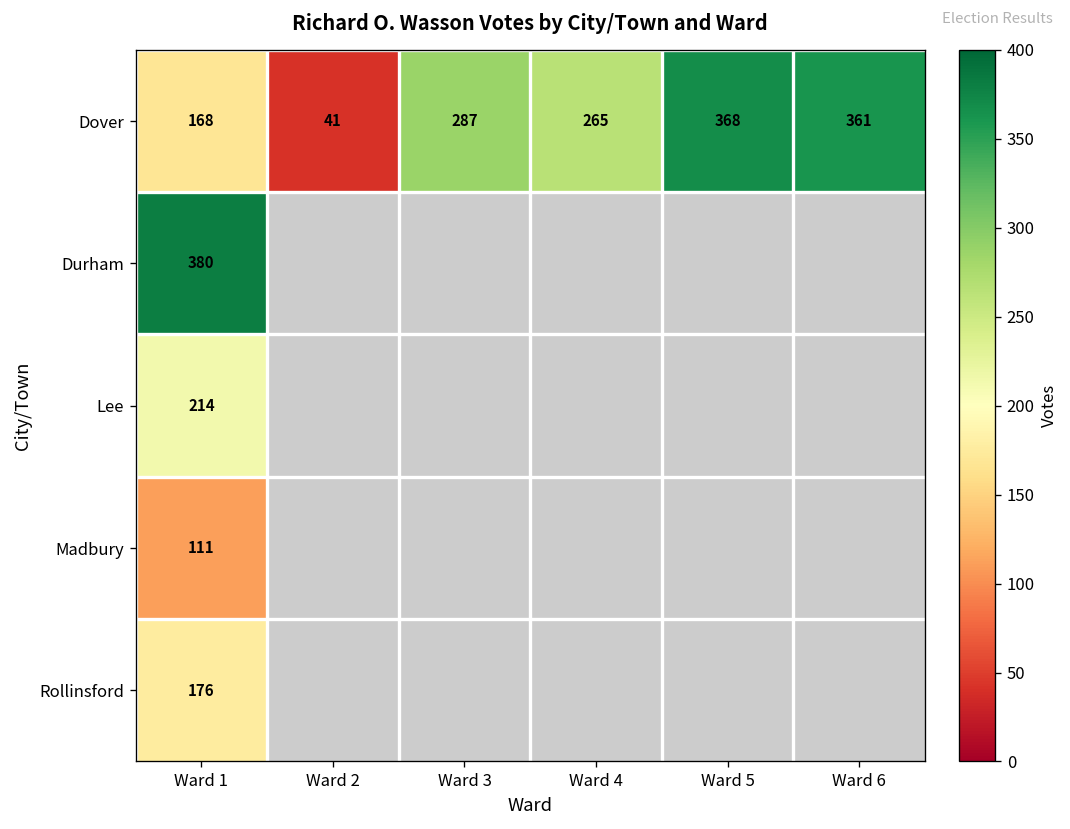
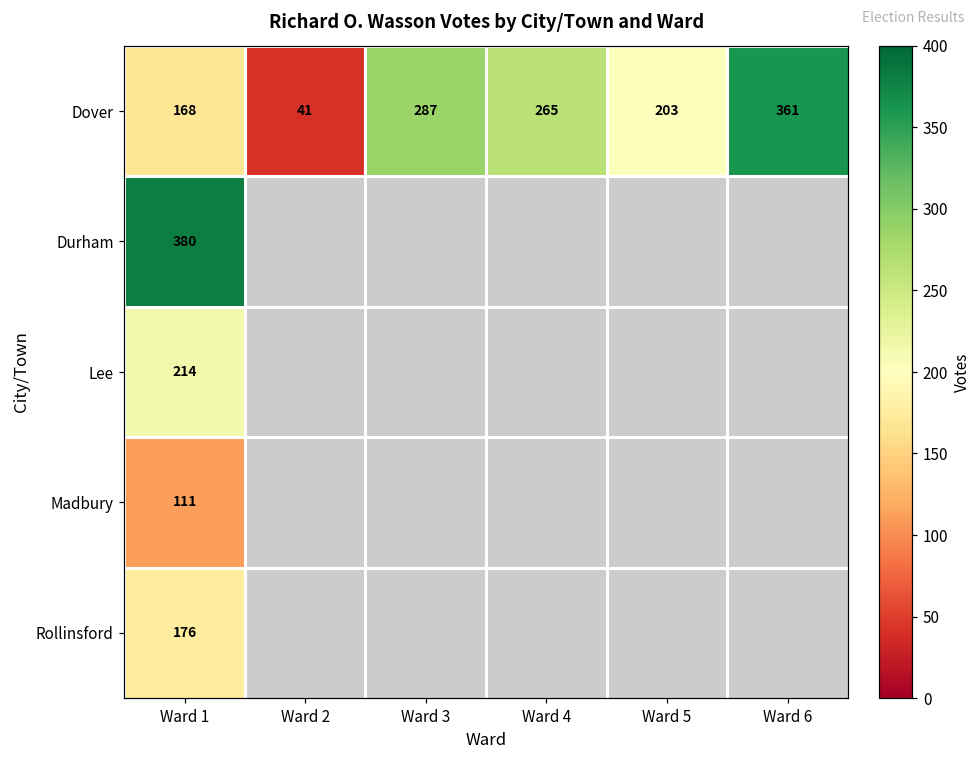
Dover, Ward 5: 368 -> 203
